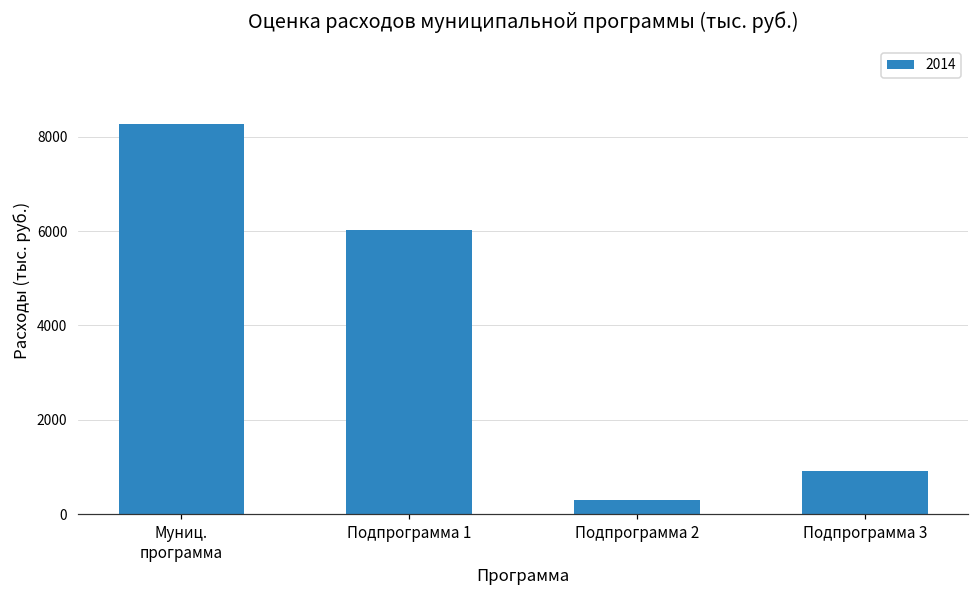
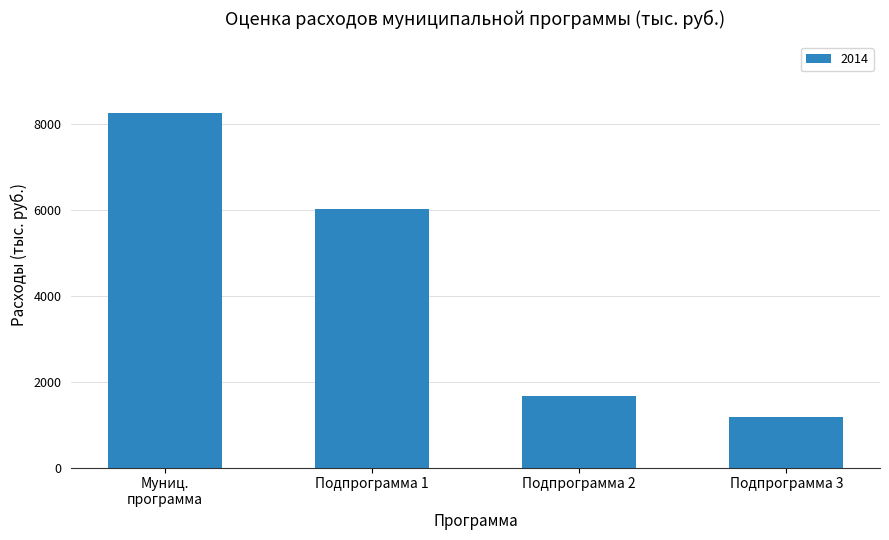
Подпрограмма 2: 300 -> 1700
Подпрограмма 3: 900 -> 1200
